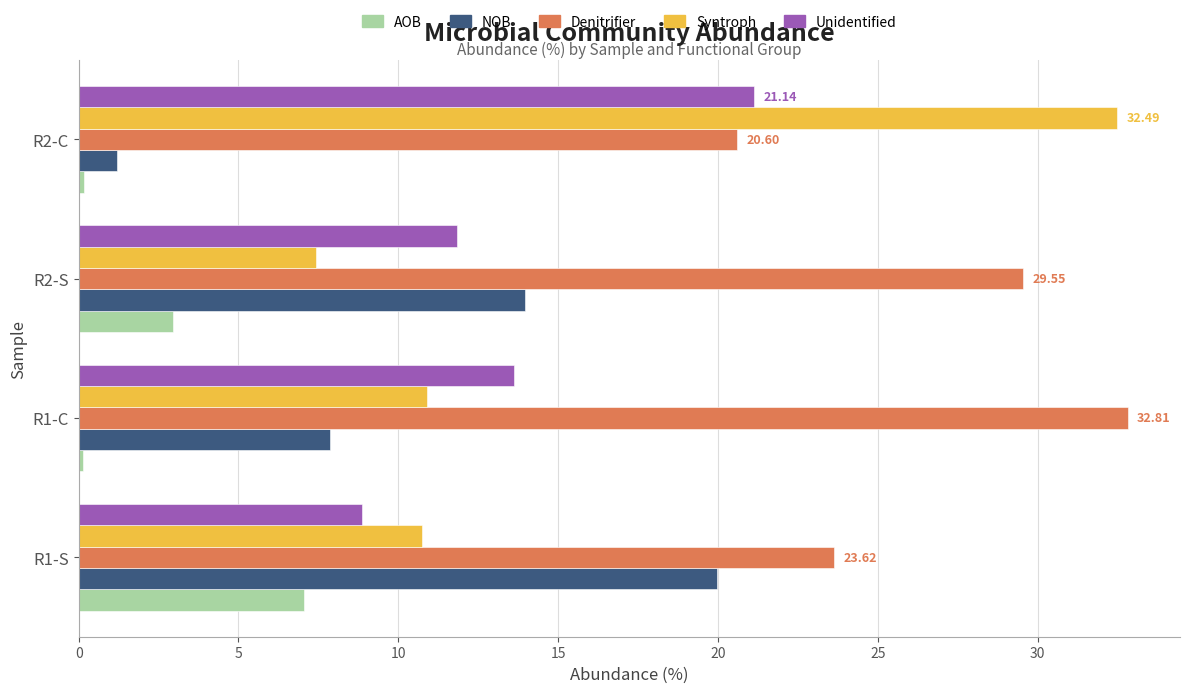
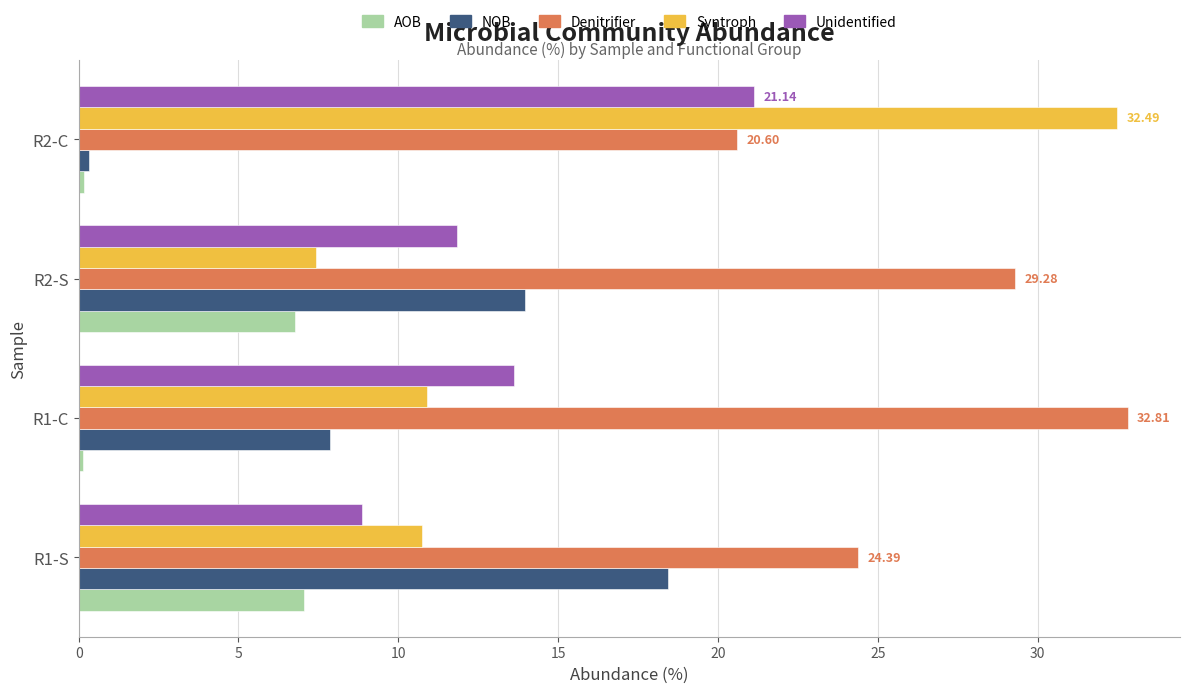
NOB, R2-C: 1.2 -> 0.3
Denitrifier, R2-S: 29.55 -> 29.28
AOB, R2-S: 3.0 -> 6.8
Denitrifier, R1-S: 23.62 -> 24.39
NOB, R1-S: 20.0 -> 18.4
